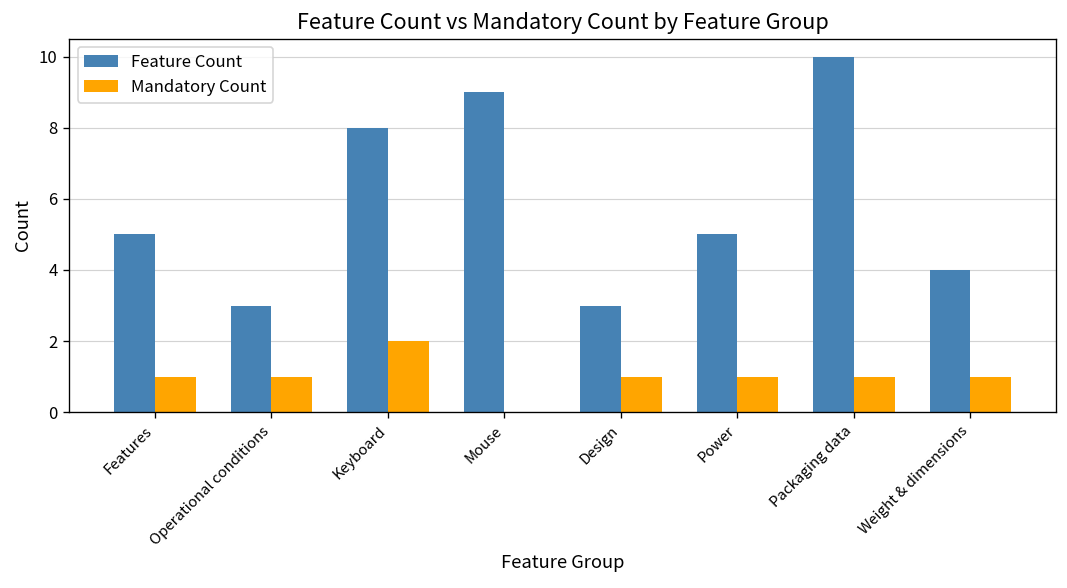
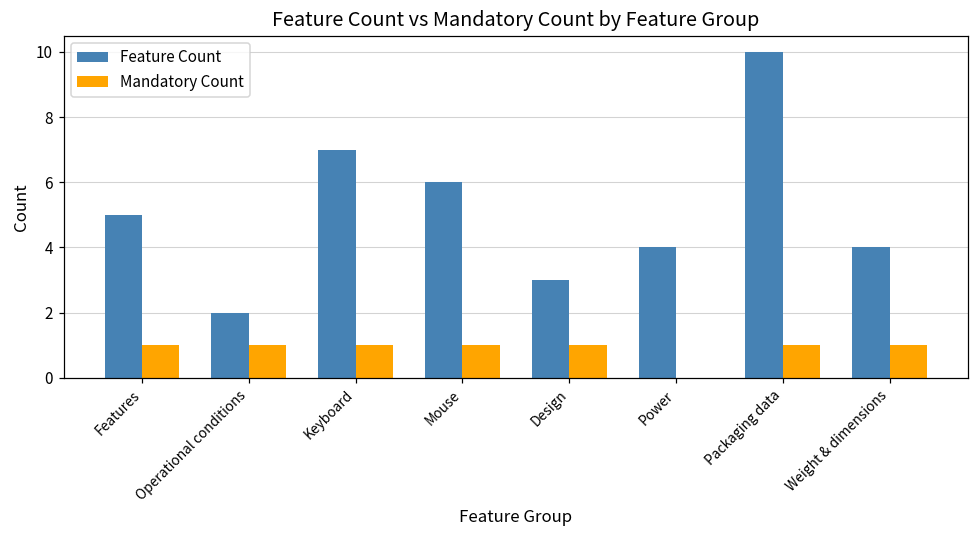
Feature Count, Operational conditions: 3 -> 2
Feature Count, Keyboard: 8 -> 7
Mandatory Count, Keyboard: 2 -> 1
Feature Count, Mouse: 9 -> 6
Mandatory Count, Mouse: 0 -> 1
Feature Count, Power: 5 -> 4
Mandatory Count, Power: 1 -> 0
